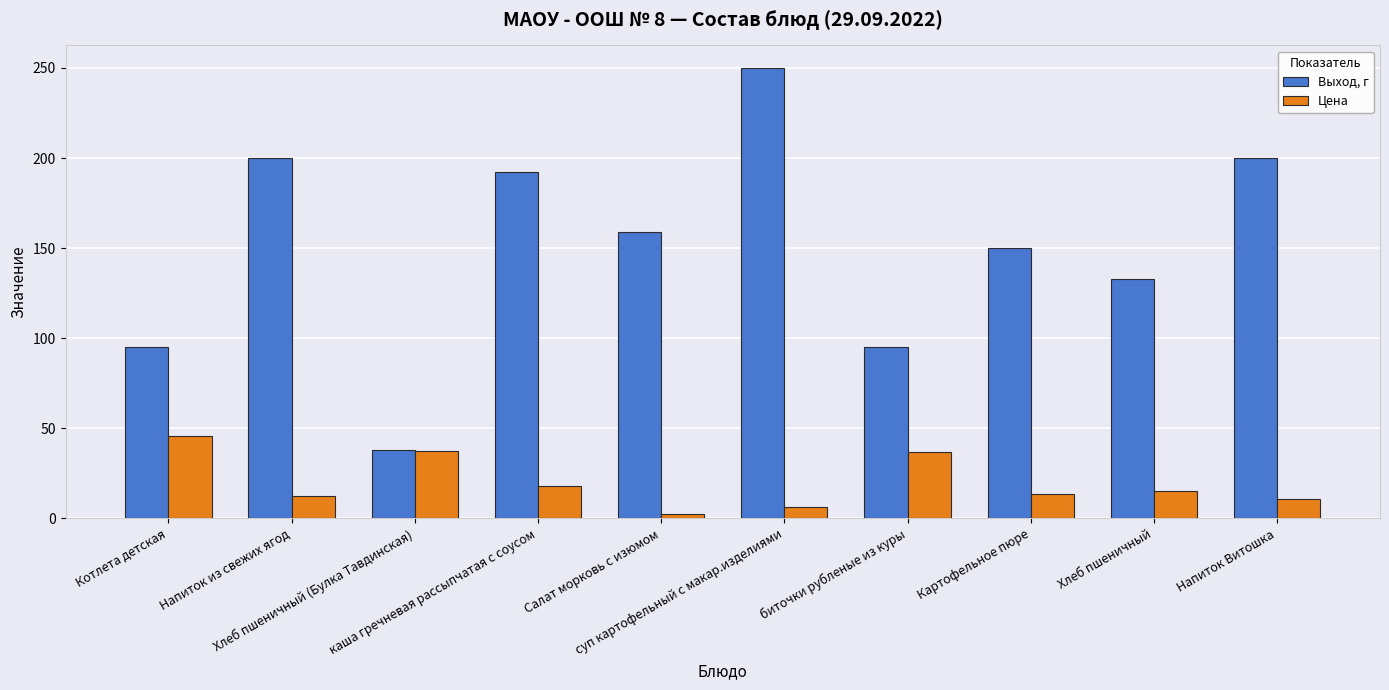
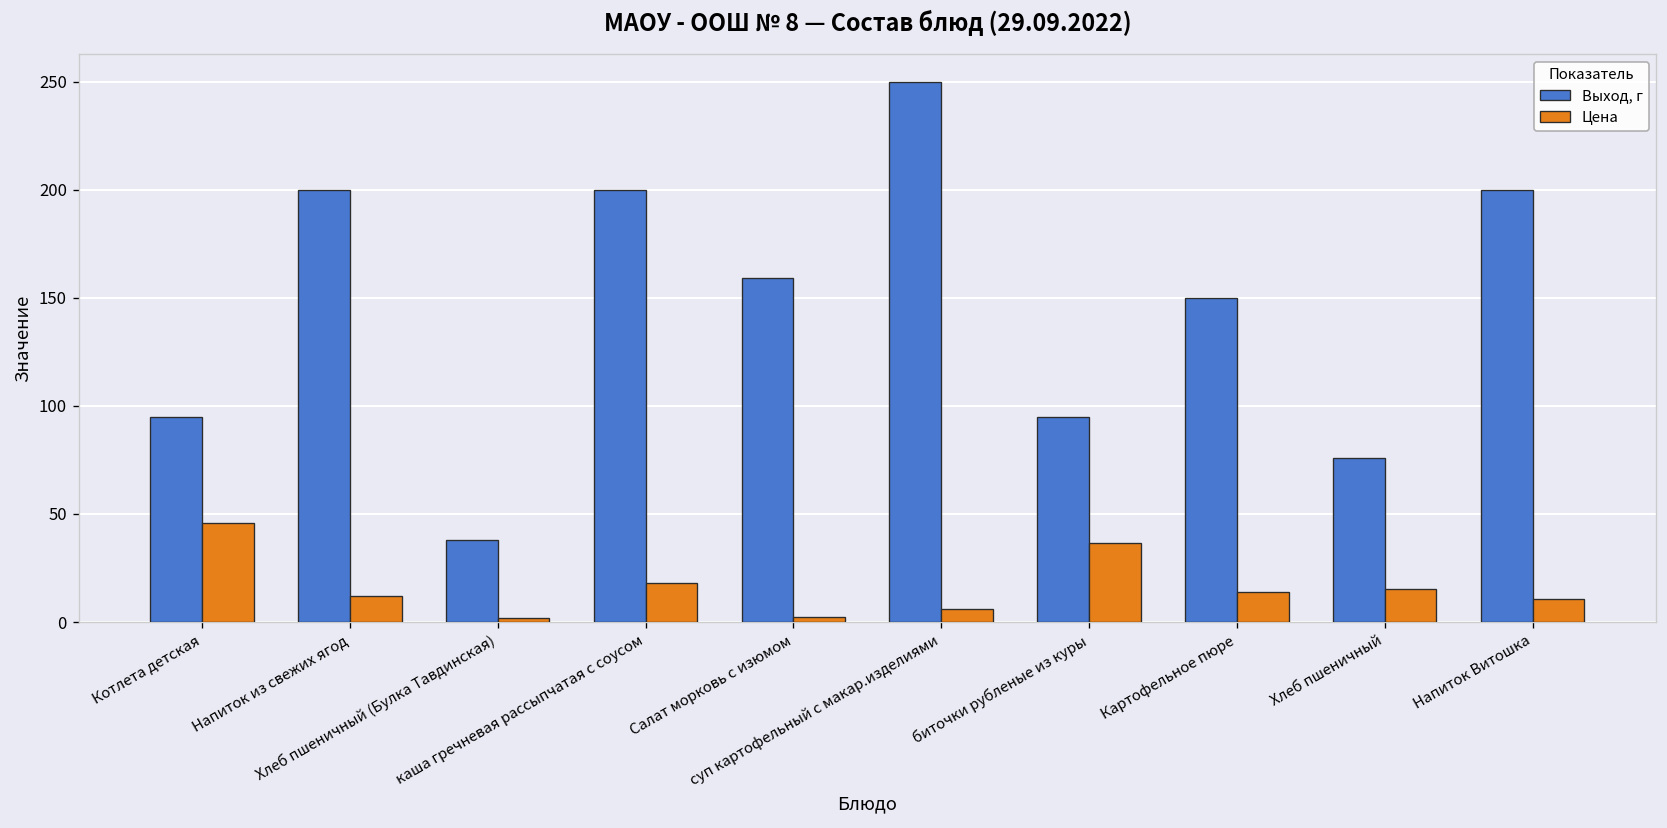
Цена, Хлеб пшеничный (Булка Тавдинская): 38 -> 2
Выход, г, каша гречневая рассыпчатая с соусом: 192 -> 200
Выход, г, Хлеб пшеничный: 133 -> 76
